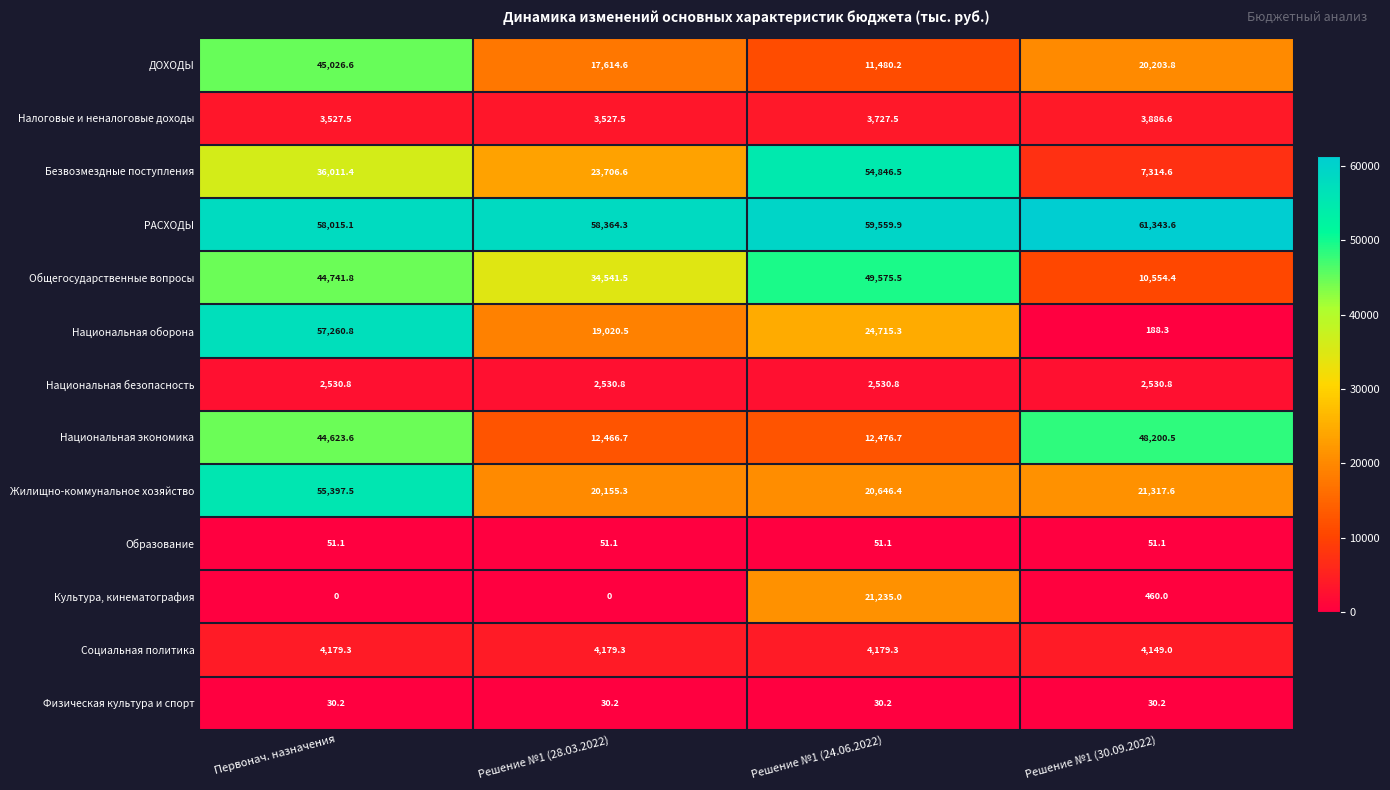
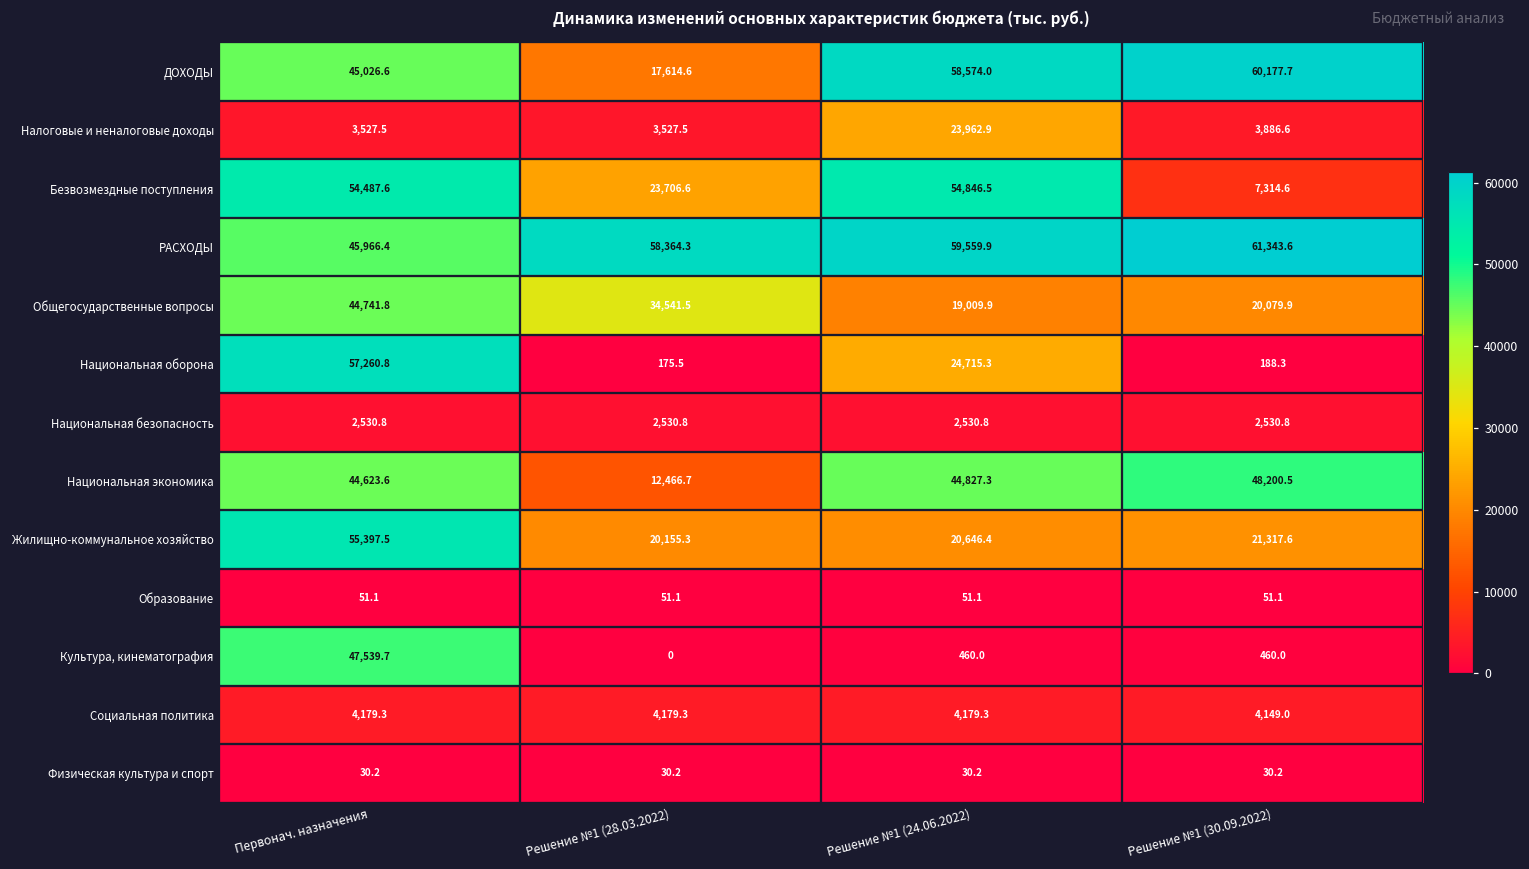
ДОХОДЫ, Решение №1 (24.06.2022): 11,480.2 -> 58,574.0
ДОХОДЫ, Решение №1 (30.09.2022): 20,203.8 -> 60,177.7
Налоговые и неналоговые доходы, Решение №1 (24.06.2022): 3,727.5 -> 23,962.9
Безвозмездные поступления, Первонач. назначения: 36,011.4 -> 54,487.6
РАСХОДЫ, Первонач. назначения: 58,015.1 -> 45,966.4
Общегосударственные вопросы, Решение №1 (24.06.2022): 49,575.5 -> 19,009.9
Общегосударственные вопросы, Решение №1 (30.09.2022): 10,554.4 -> 20,079.9
Национальная оборона, Решение №1 (28.03.2022): 19,020.5 -> 175.5
Национальная экономика, Решение №1 (24.06.2022): 12,476.7 -> 44,827.3
Культура, кинематография, Первонач. назначения: 0 -> 47,539.7
Культура, кинематография, Решение №1 (24.06.2022): 21,235.0 -> 460.0
